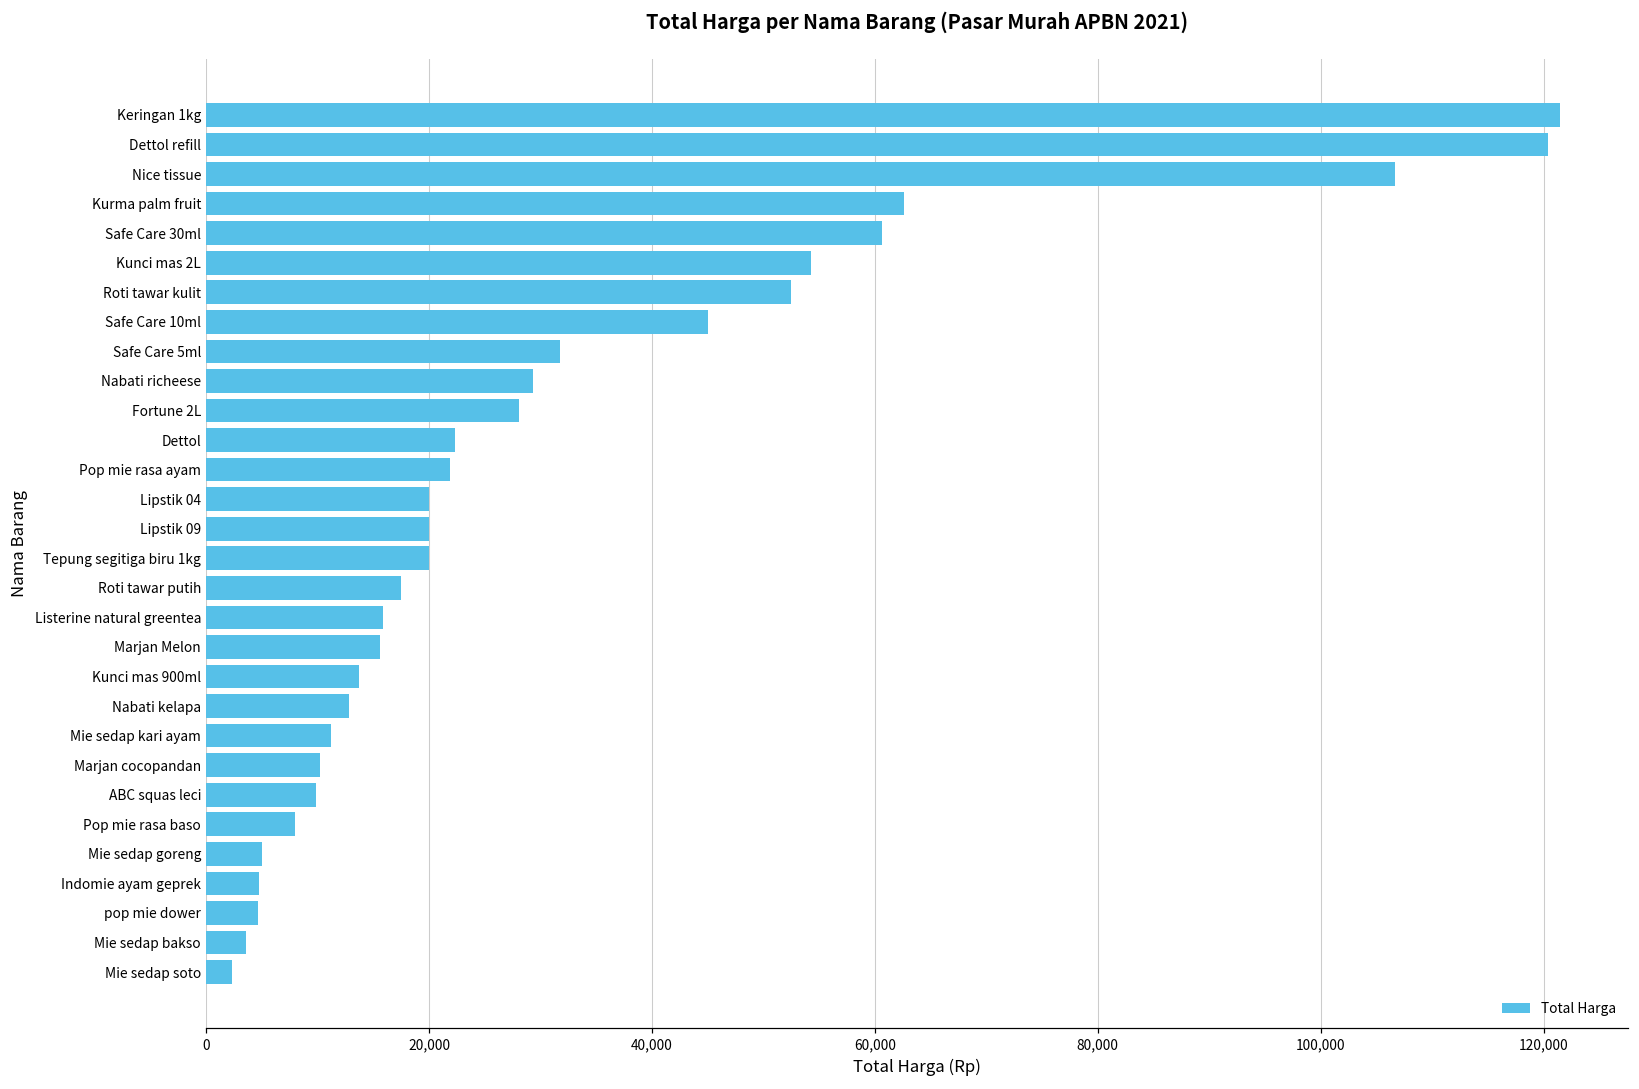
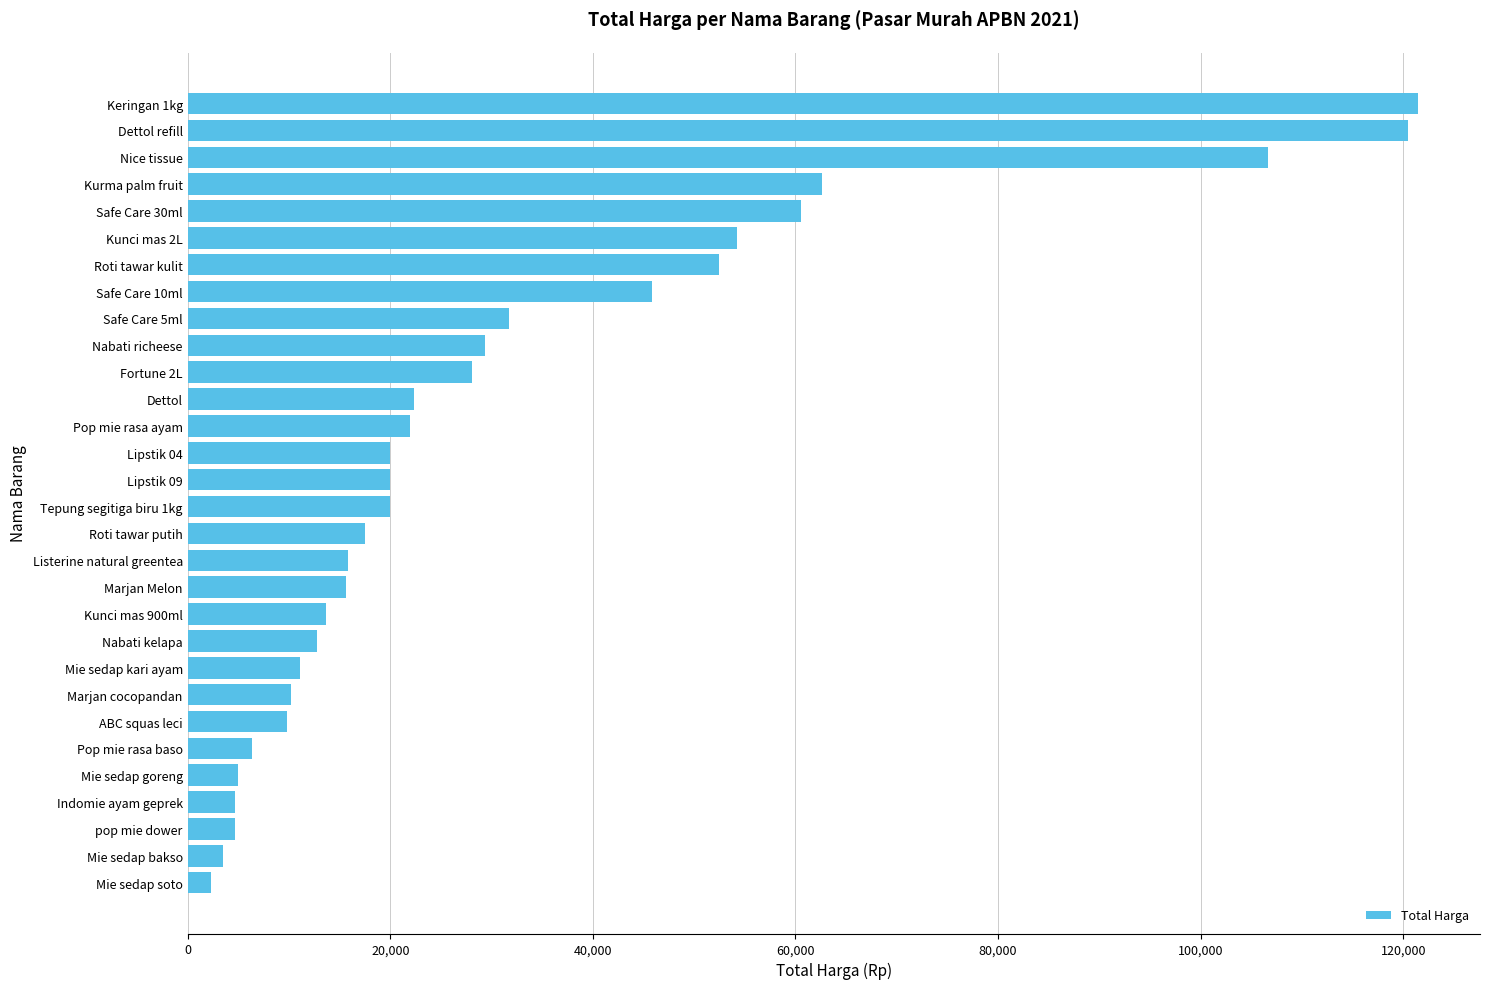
Safe Care 10ml: 45,000 -> 45,900
Pop mie rasa baso: 8,000 -> 6,400
